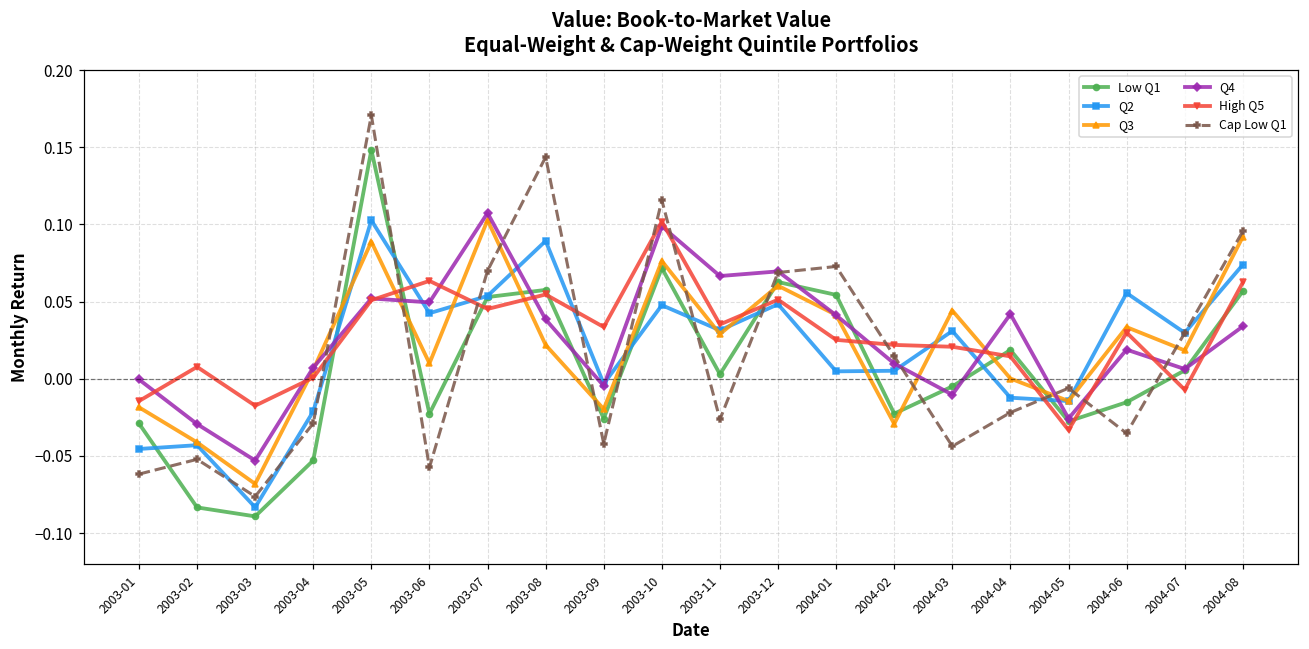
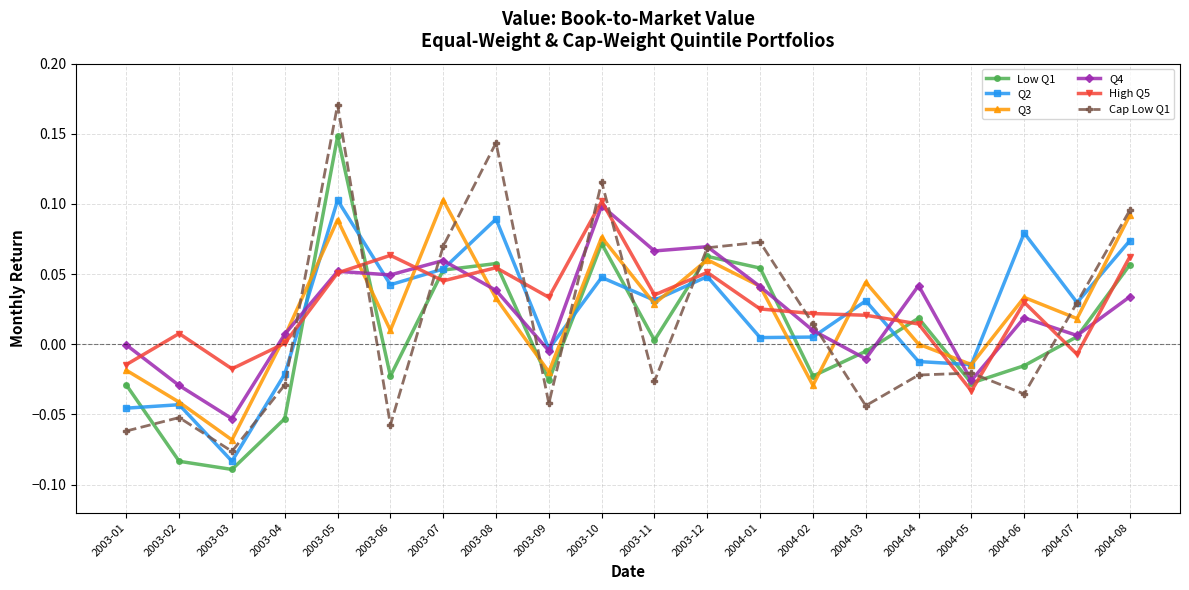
Q4, 2003-07: 0.107 -> 0.060
Q3, 2003-08: 0.022 -> 0.033
Cap Low Q1, 2004-05: -0.006 -> -0.021
Q2, 2004-06: 0.056 -> 0.079
